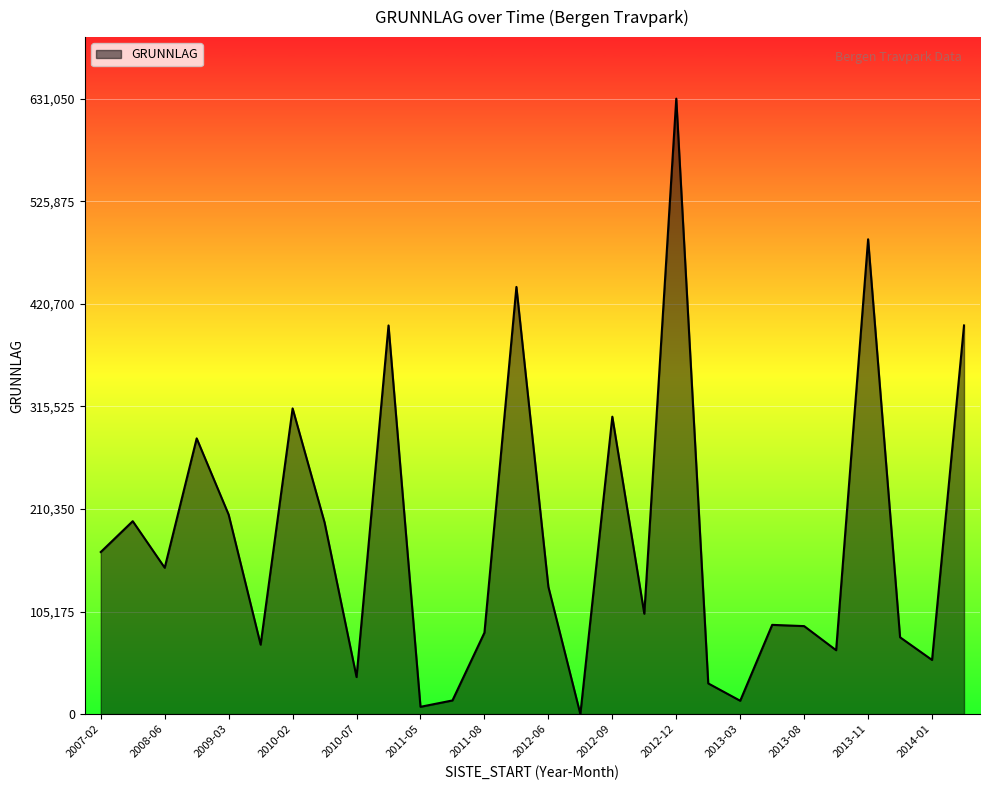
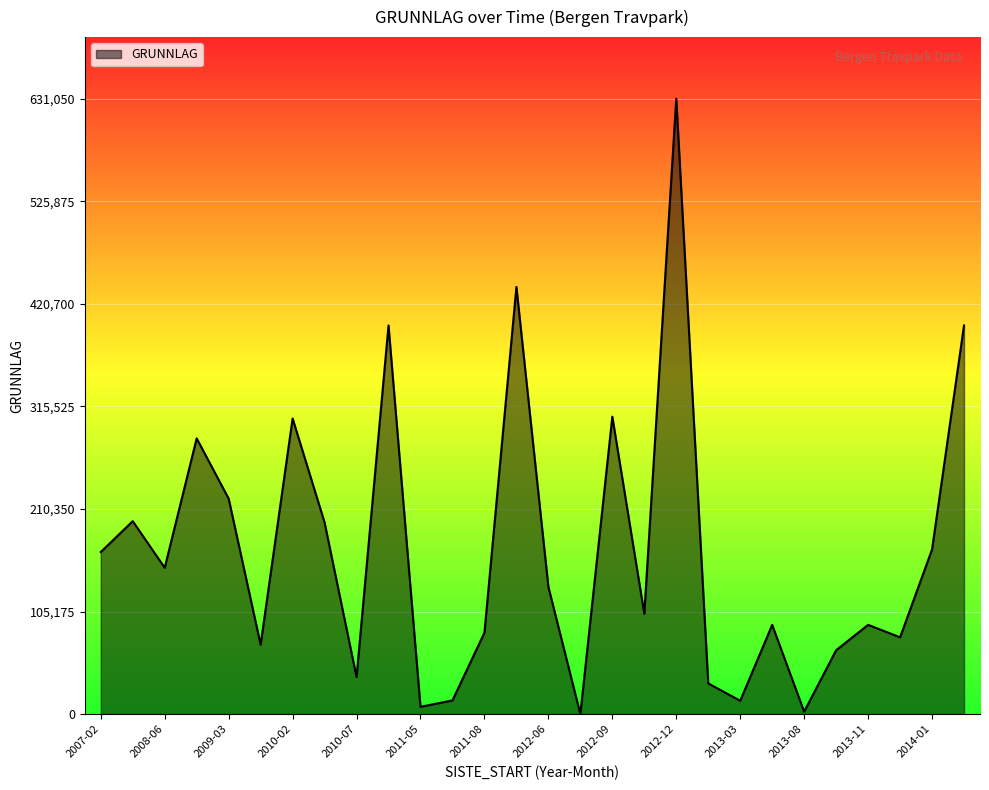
2009-03: 200,000 -> 220,000
2010-02: 310,000 -> 300,000
2013-08: 90,000 -> 0
2013-11: 490,000 -> 90,000
2014-01: 60,000 -> 170,000
